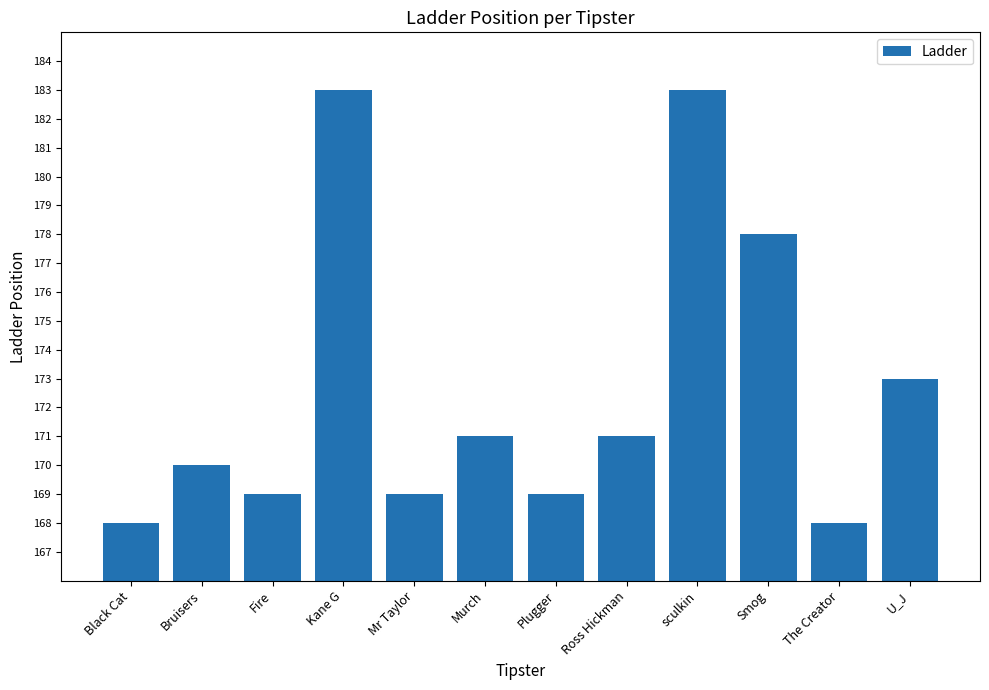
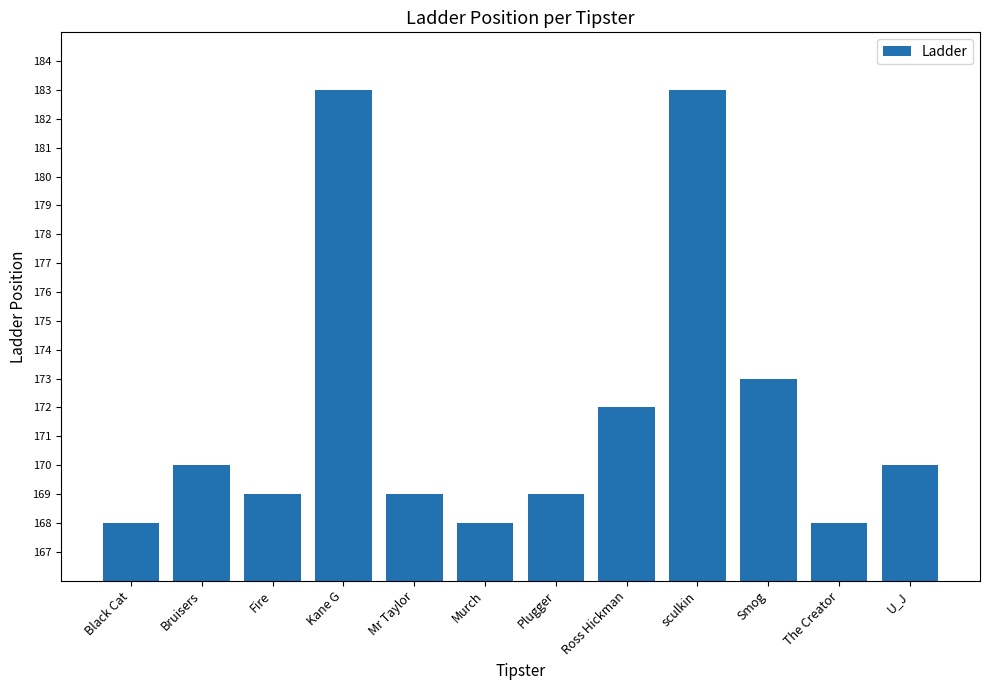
Murch: 171 -> 168
Ross Hickman: 171 -> 172
Smog: 178 -> 173
U_J: 173 -> 170
